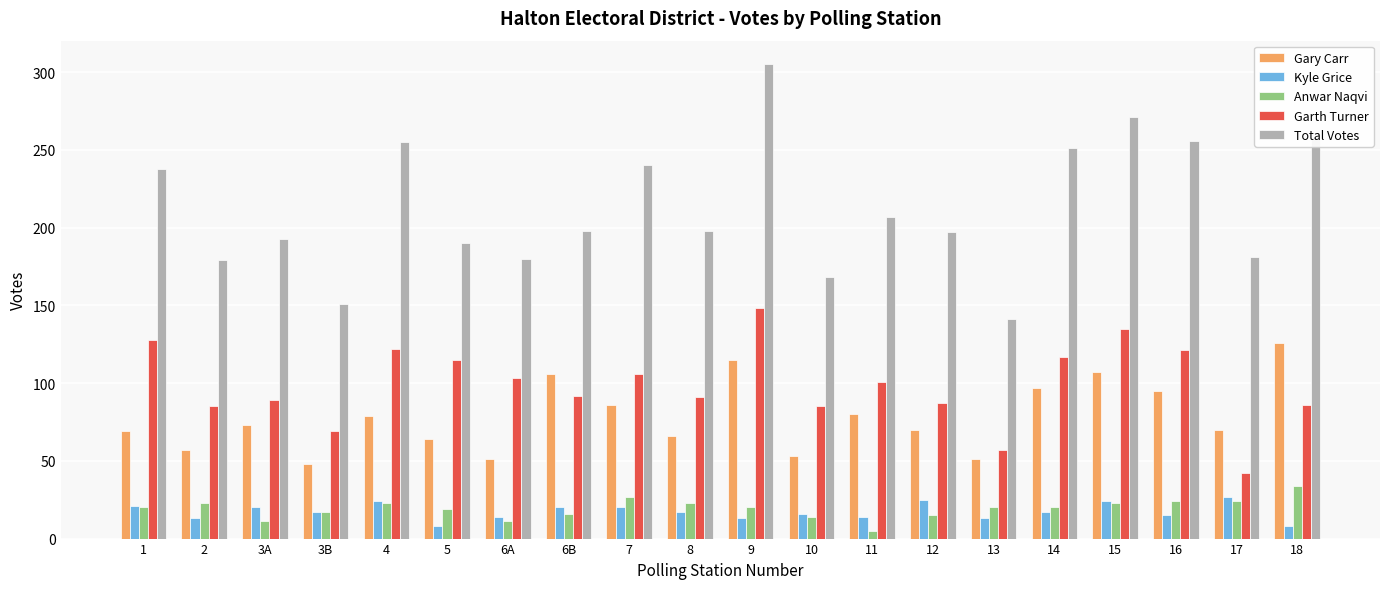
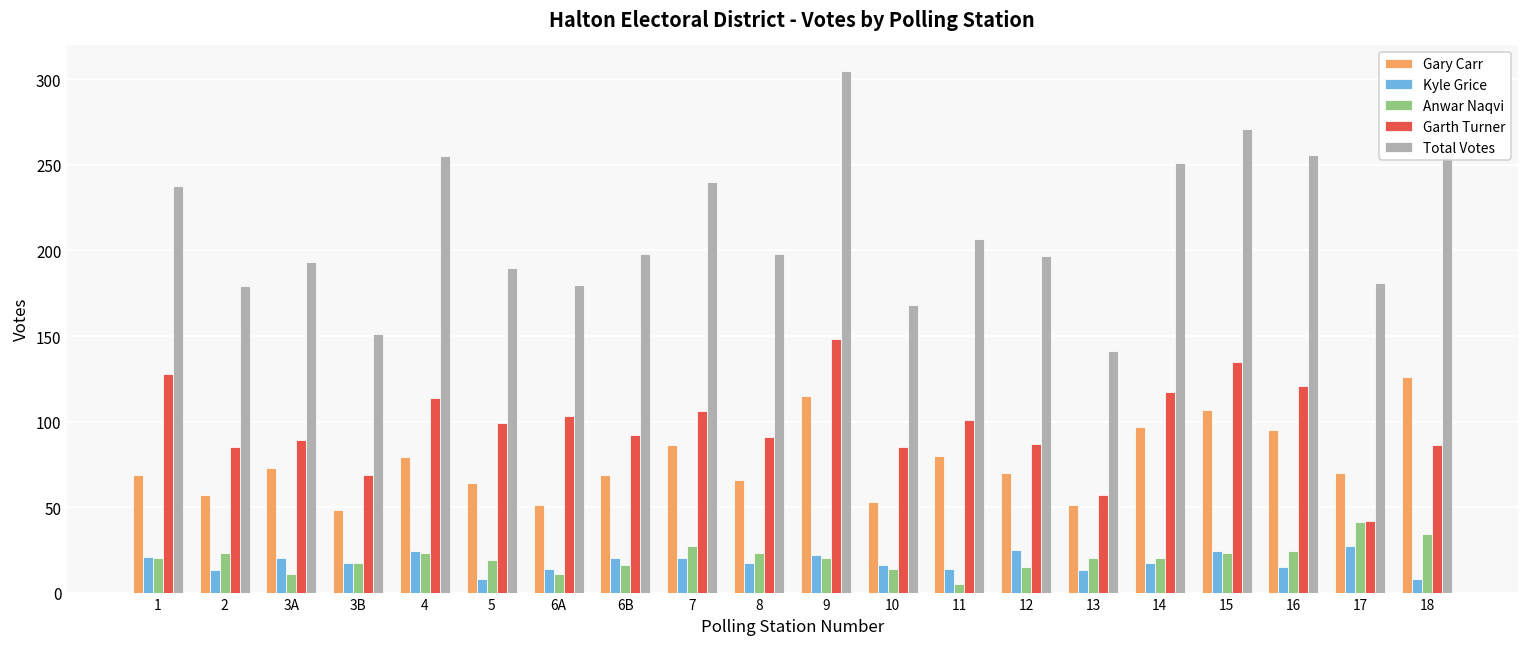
Garth Turner, 4: 122 -> 114
Garth Turner, 5: 115 -> 99
Gary Carr, 6B: 106 -> 69
Kyle Grice, 9: 13 -> 22
Anwar Naqvi, 17: 24 -> 41
